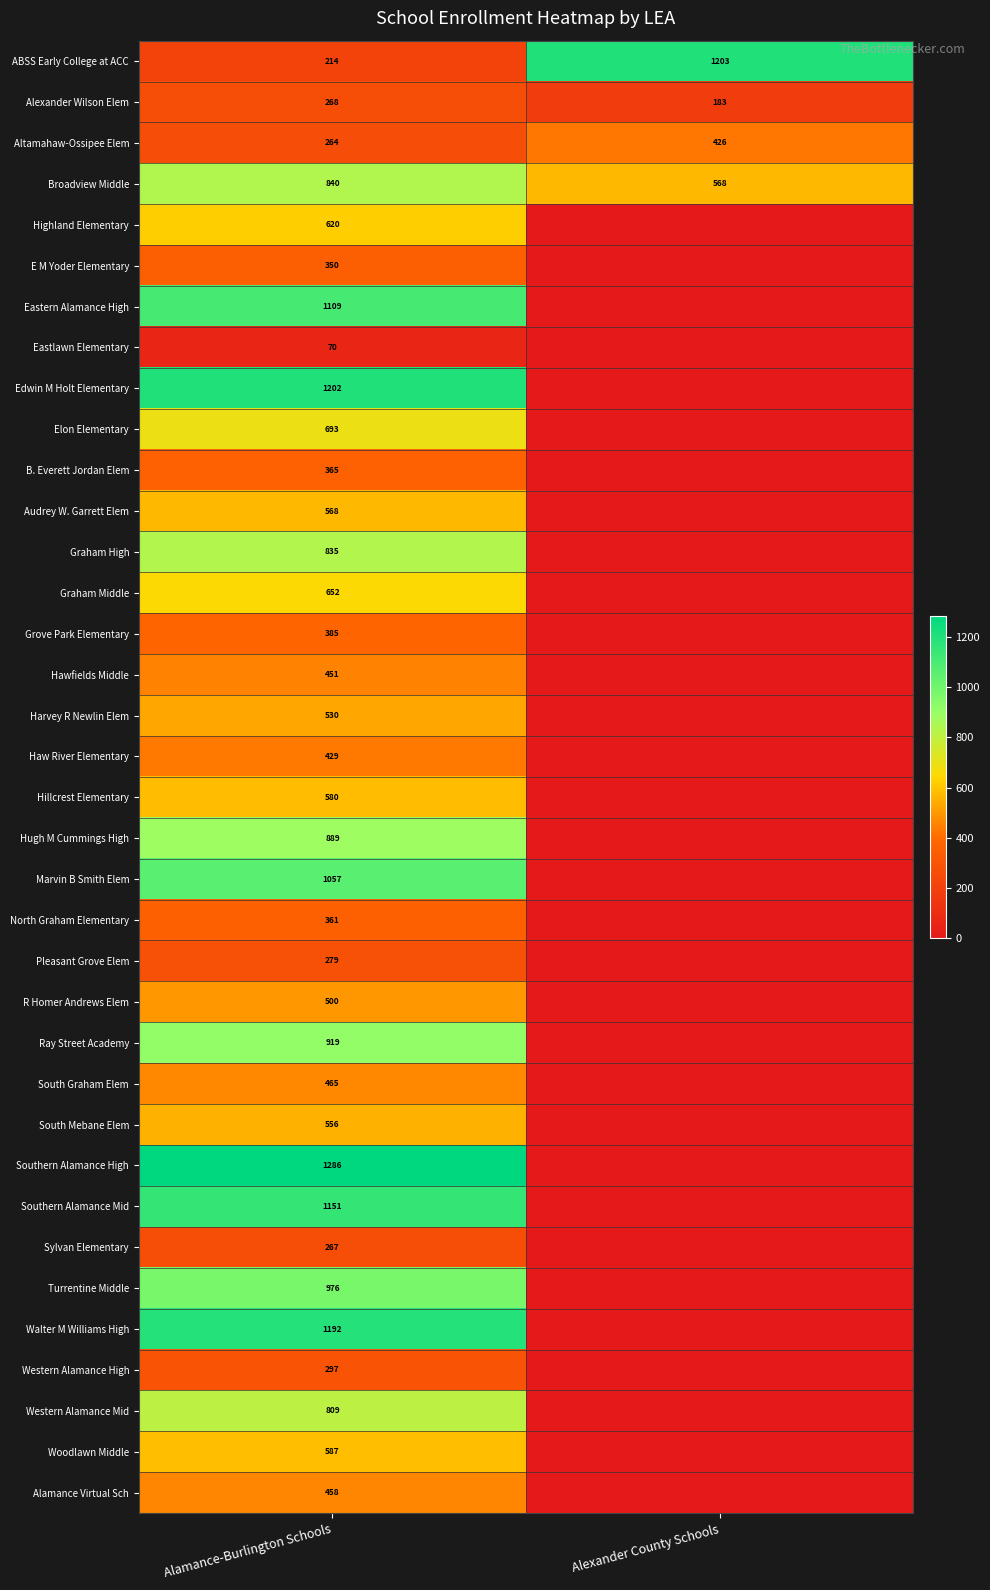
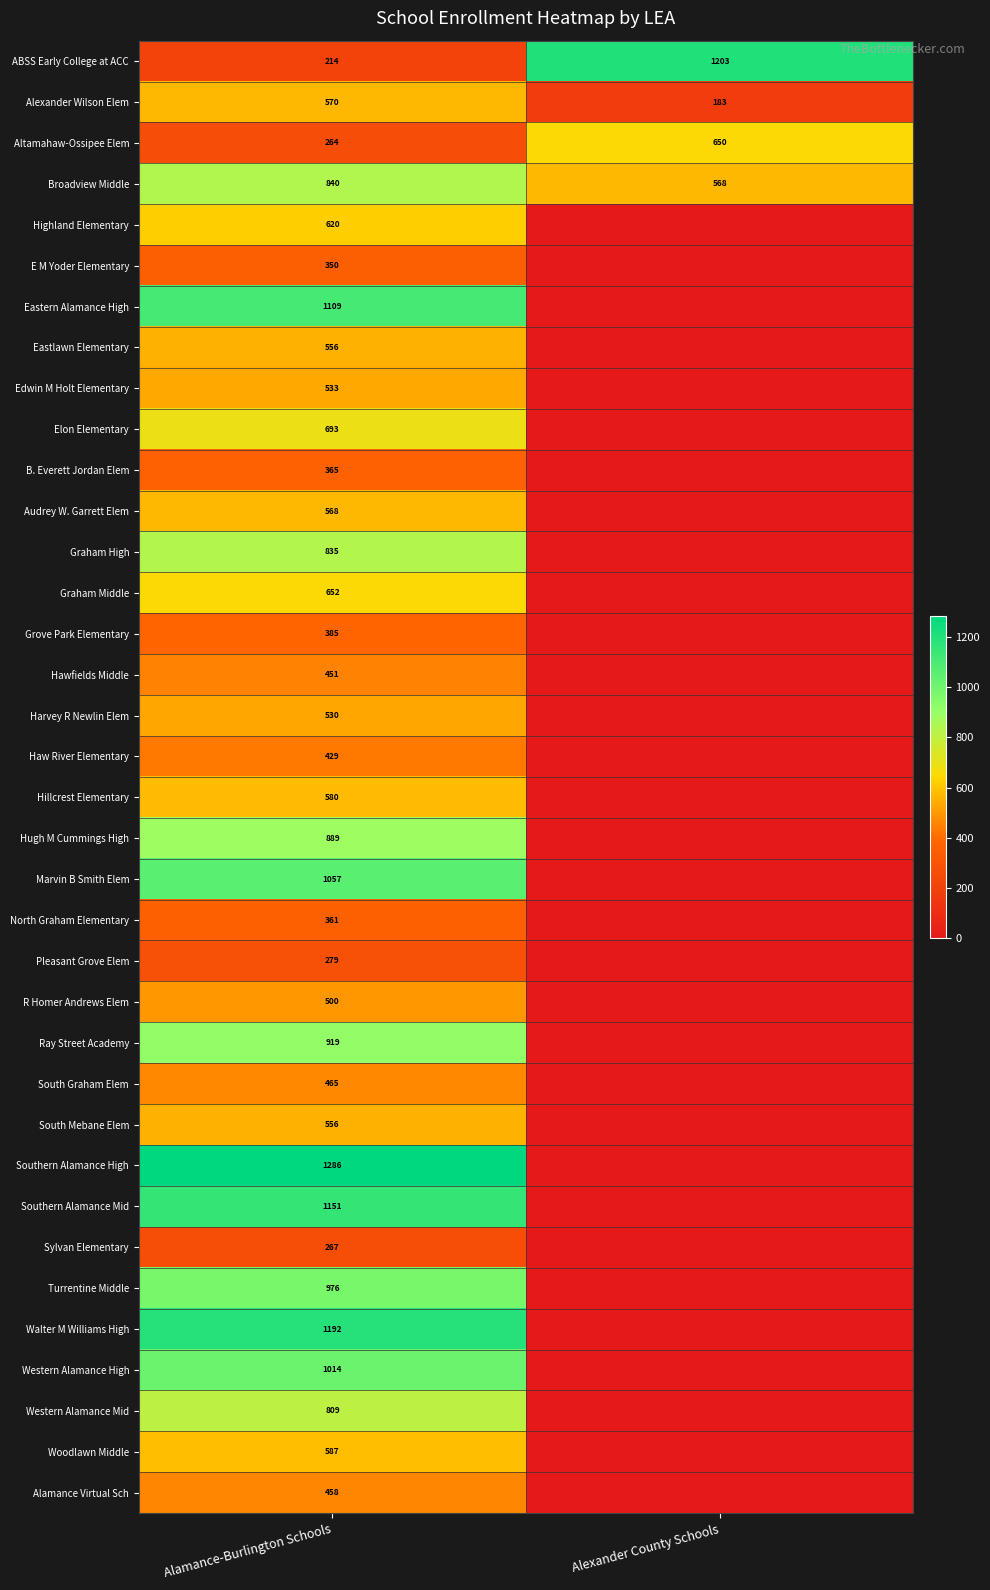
Alexander Wilson Elem, Alamance-Burlington Schools: 268 -> 570
Altamahaw-Ossipee Elem, Alexander County Schools: 426 -> 650
Eastlawn Elementary, Alamance-Burlington Schools: 70 -> 556
Edwin M Holt Elementary, Alamance-Burlington Schools: 1202 -> 533
Western Alamance High, Alamance-Burlington Schools: 297 -> 1014
